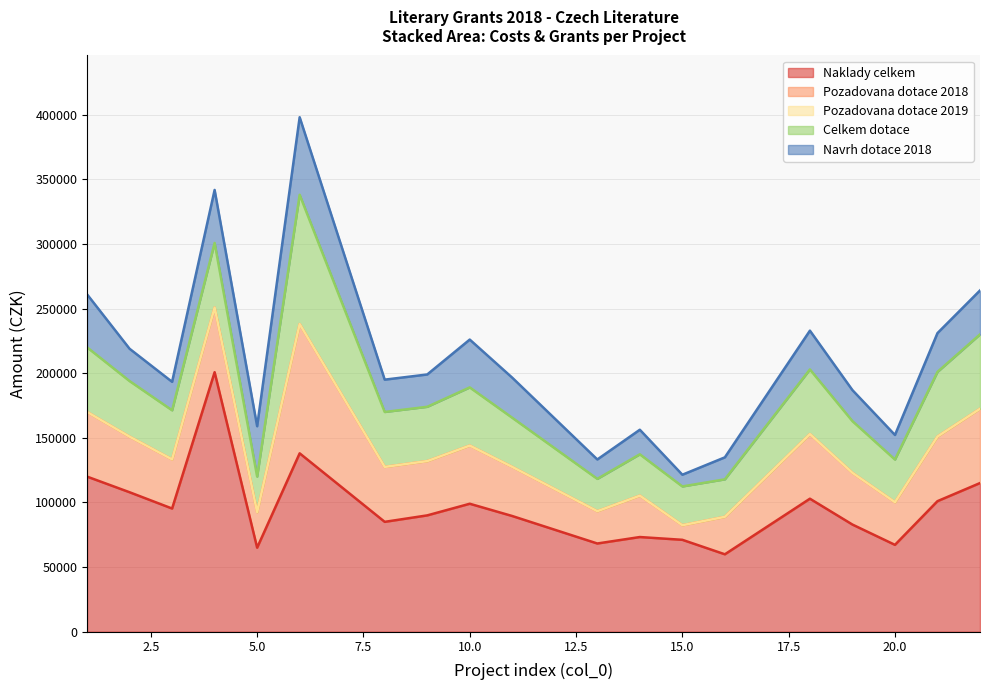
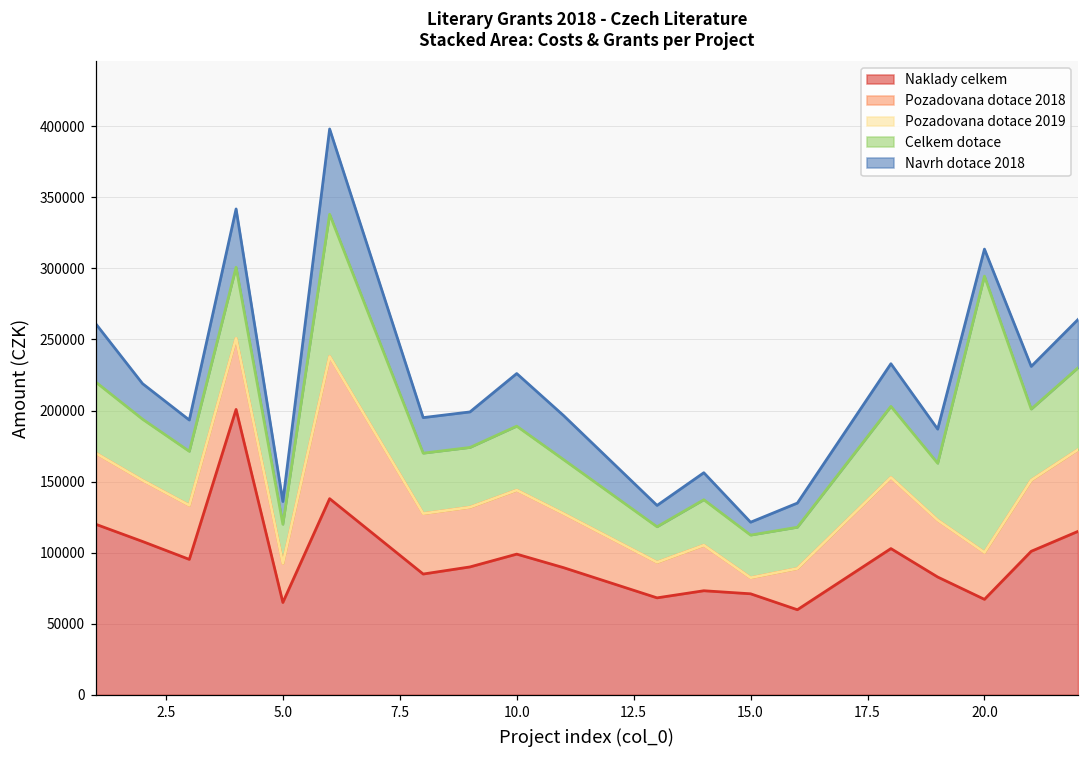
Navrh dotace 2018, 5.0: 39000 -> 16000
Celkem dotace, 20.0: 33000 -> 194000
